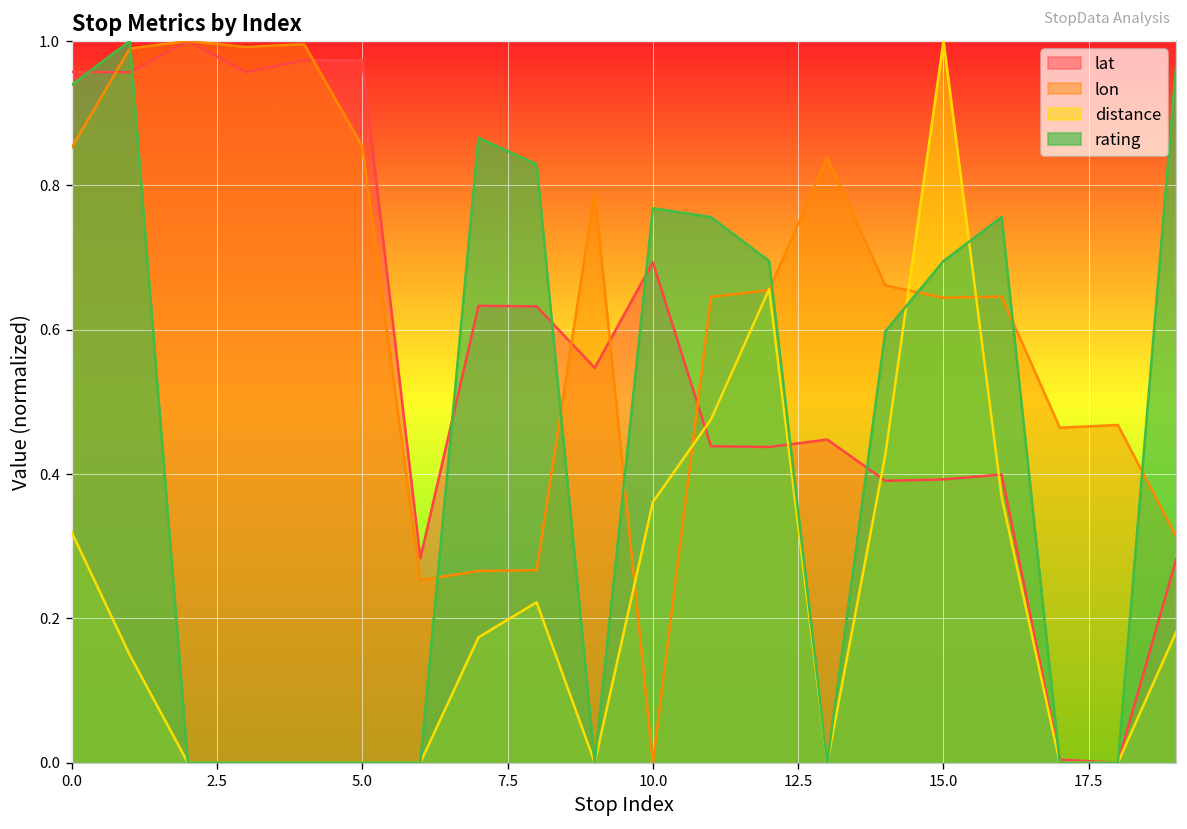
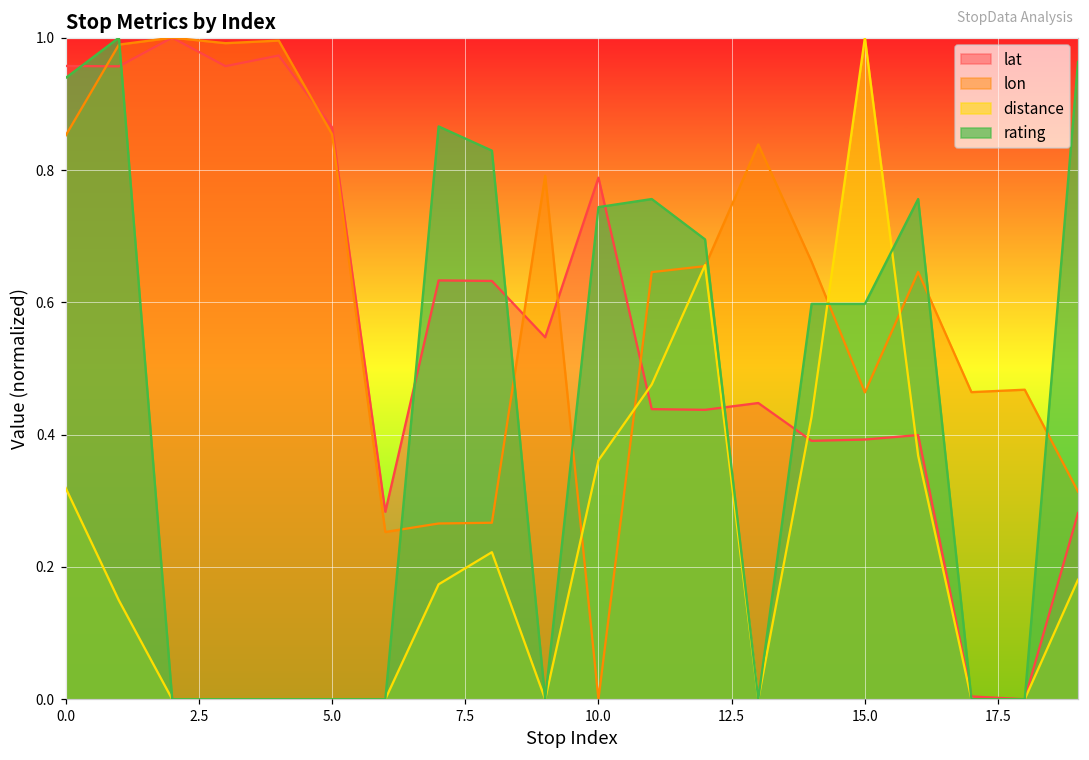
lat, 5.0: 0.97 -> 0.86
lat, 10.0: 0.69 -> 0.79
rating, 10.0: 0.77 -> 0.74
lon, 15.0: 0.64 -> 0.46
rating, 15.0: 0.70 -> 0.60
